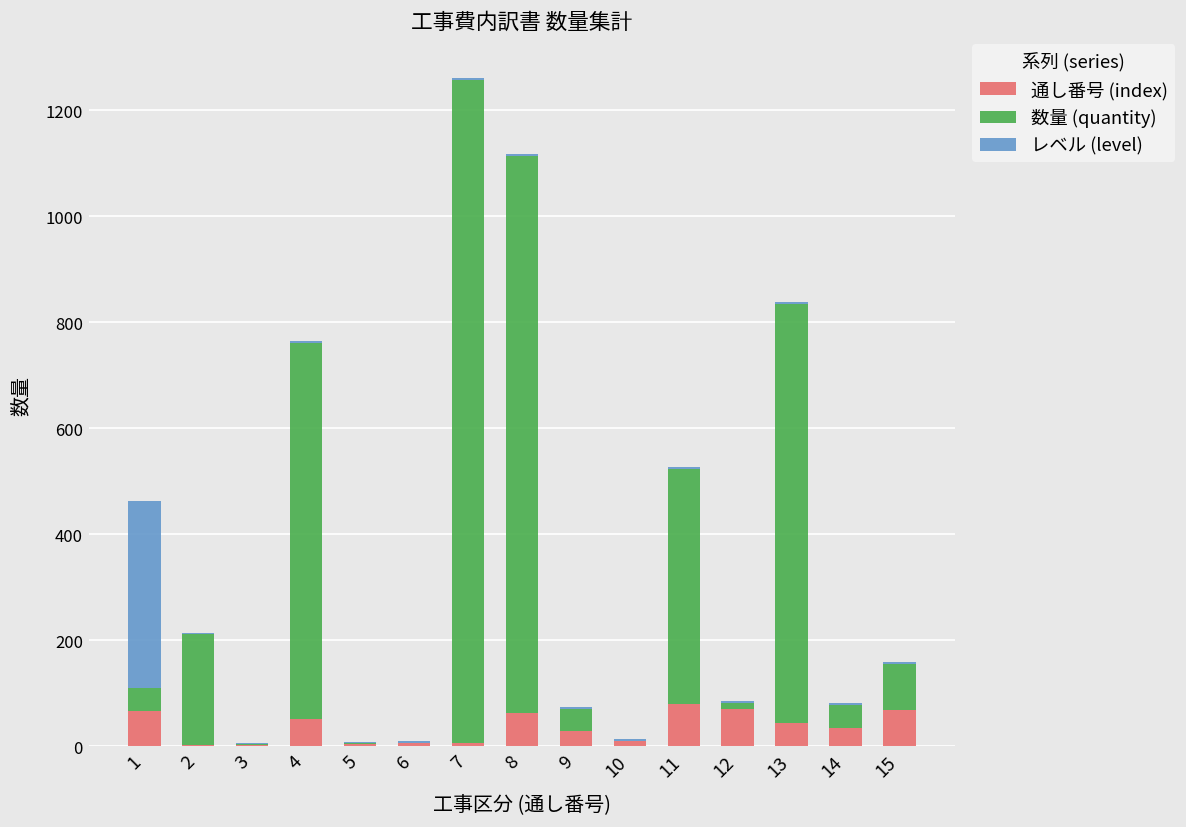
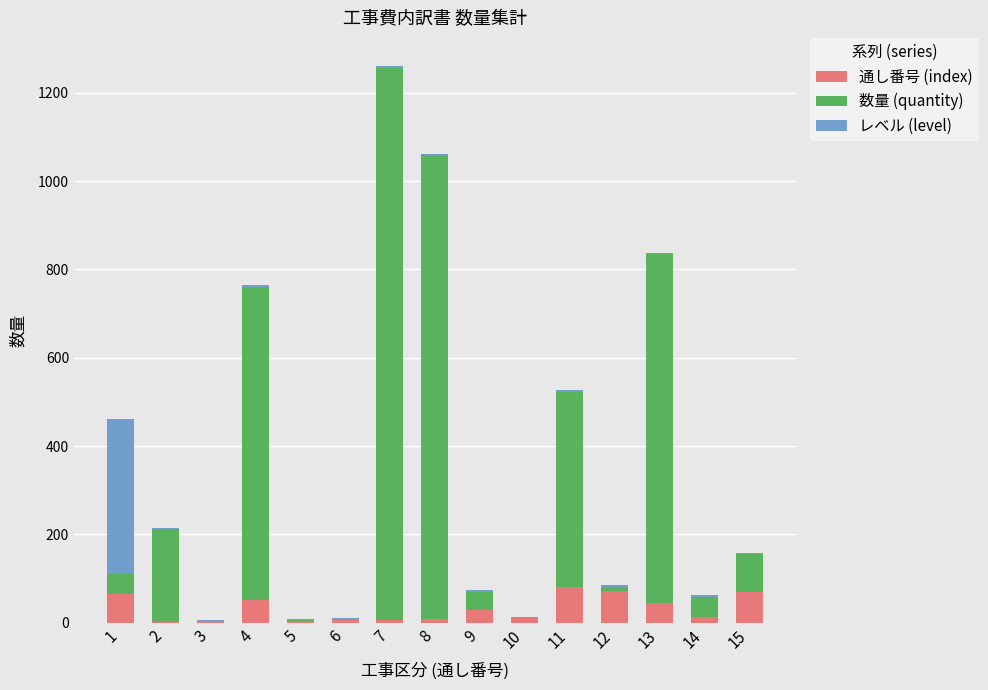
通し番号 (index), 8: 60 -> 10
通し番号 (index), 14: 30 -> 10
